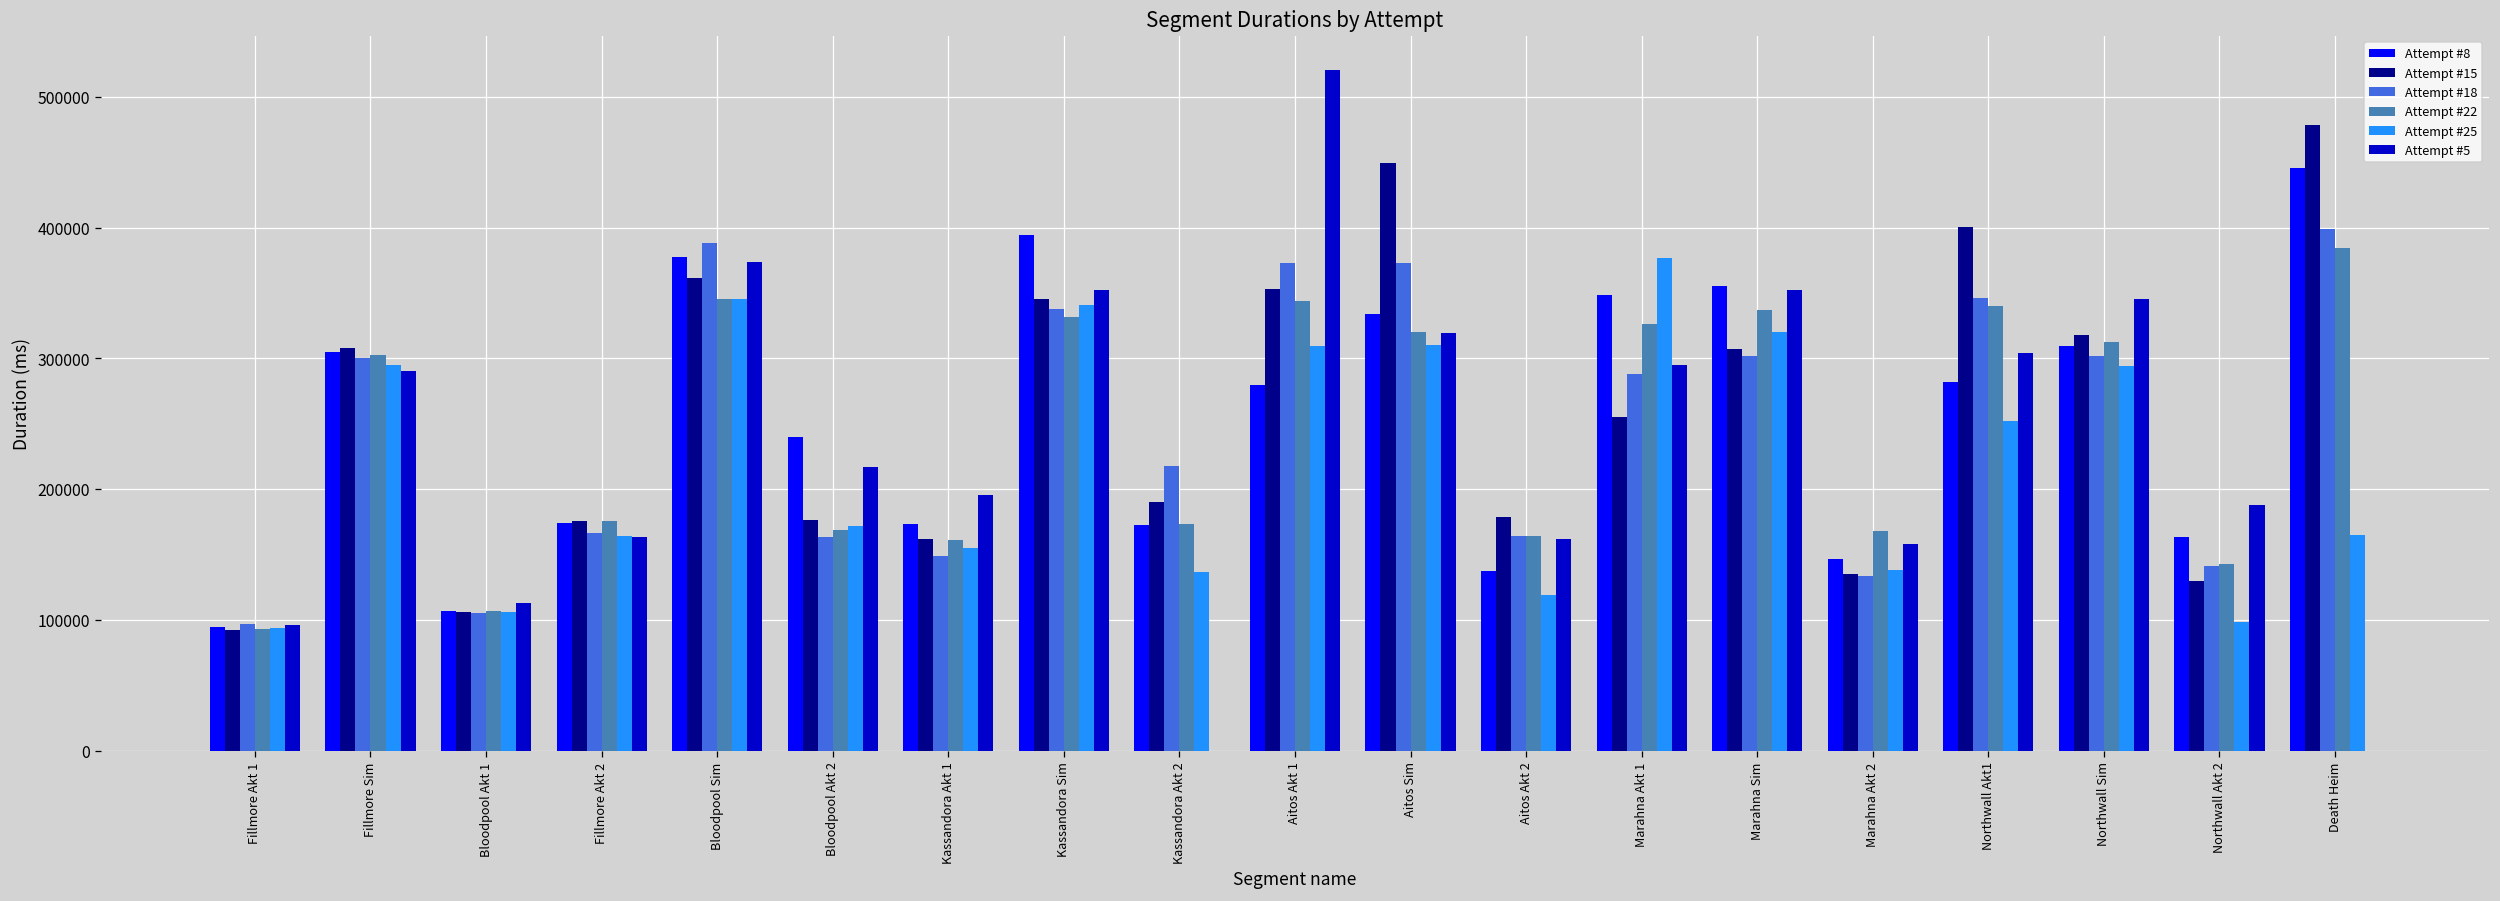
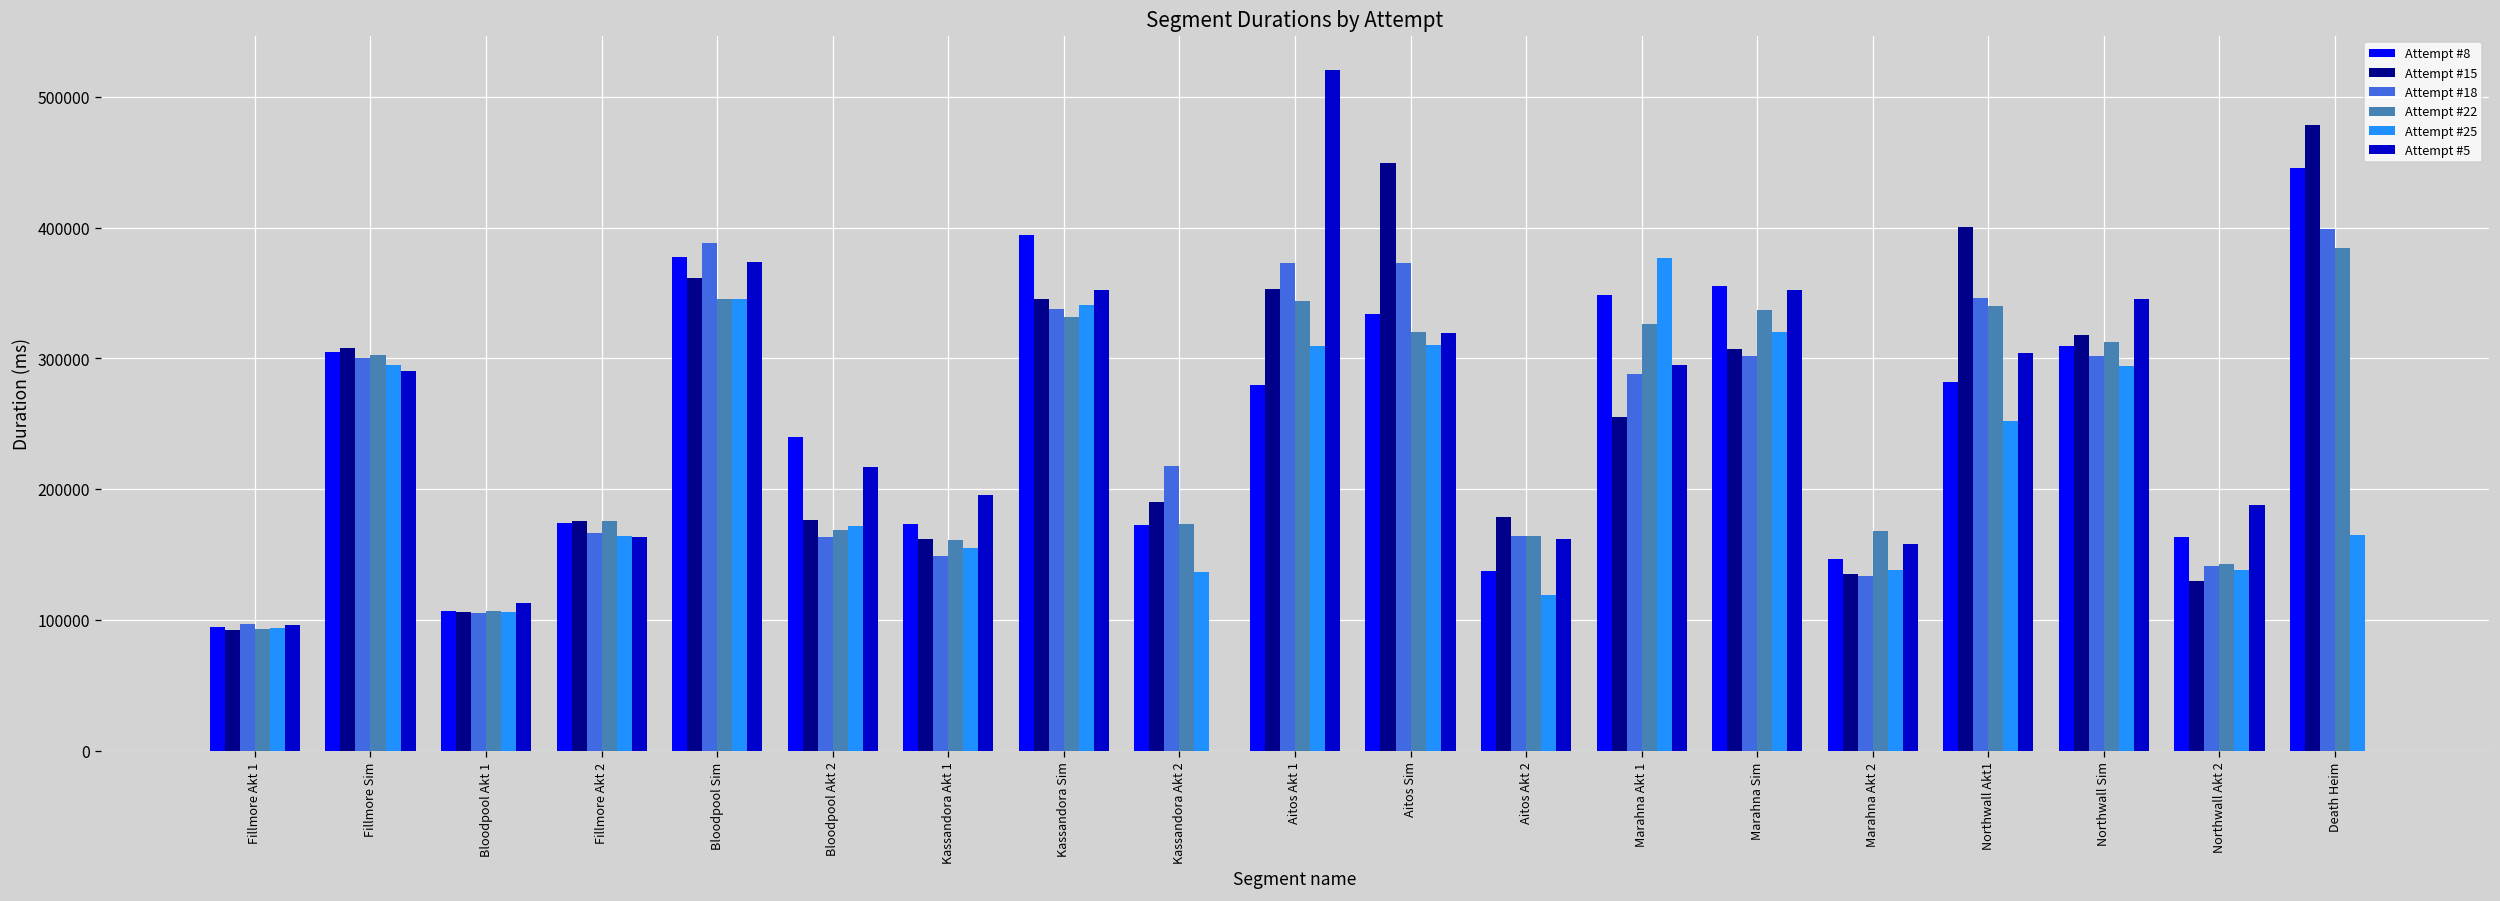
Attempt #25, Northwall Akt 2: 99000 -> 138000
